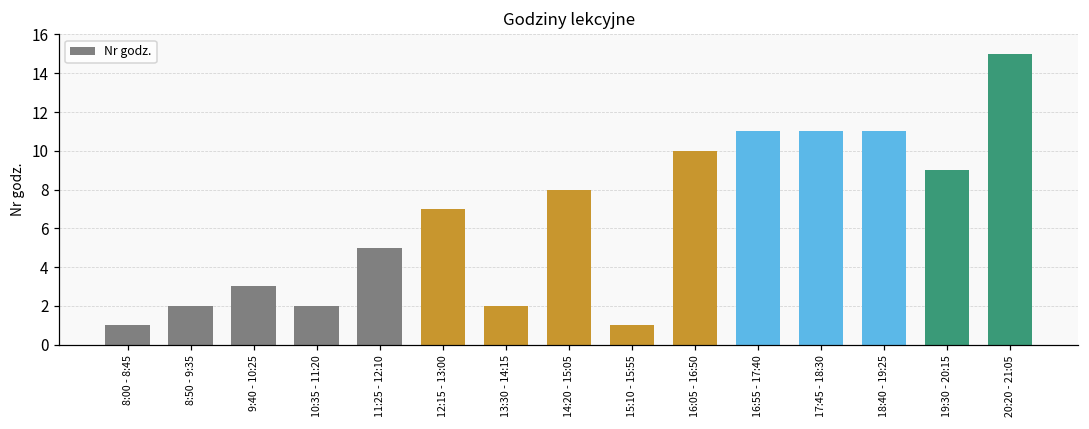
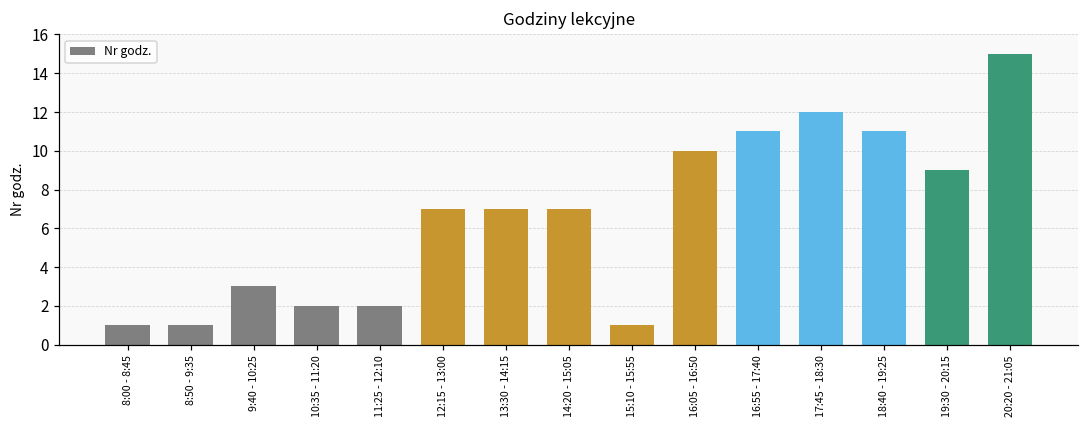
8:50 - 9:35: 2 -> 1
11:25 - 12:10: 5 -> 2
13:30 - 14:15: 2 -> 7
14:20 - 15:05: 8 -> 7
17:45 - 18:30: 11 -> 12
